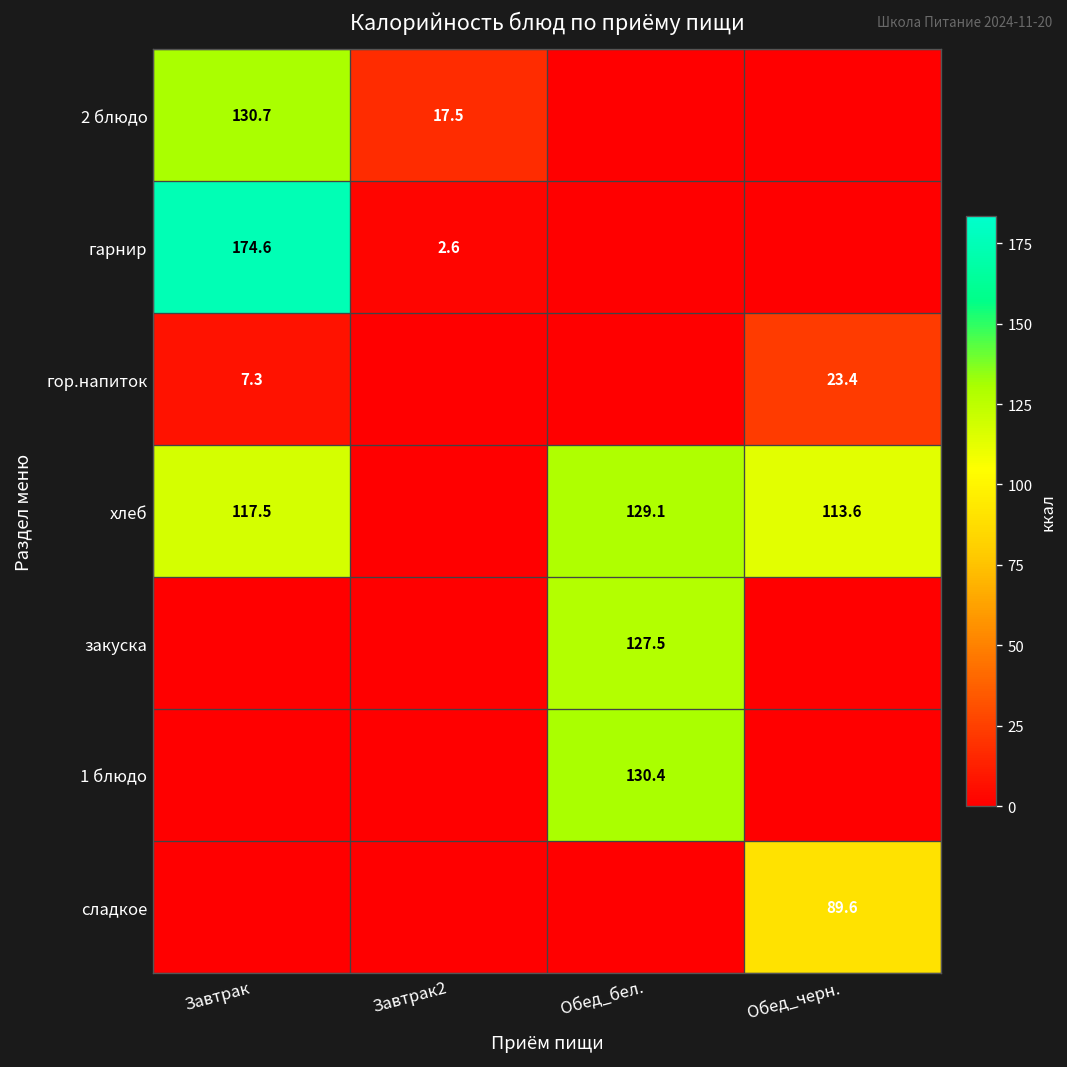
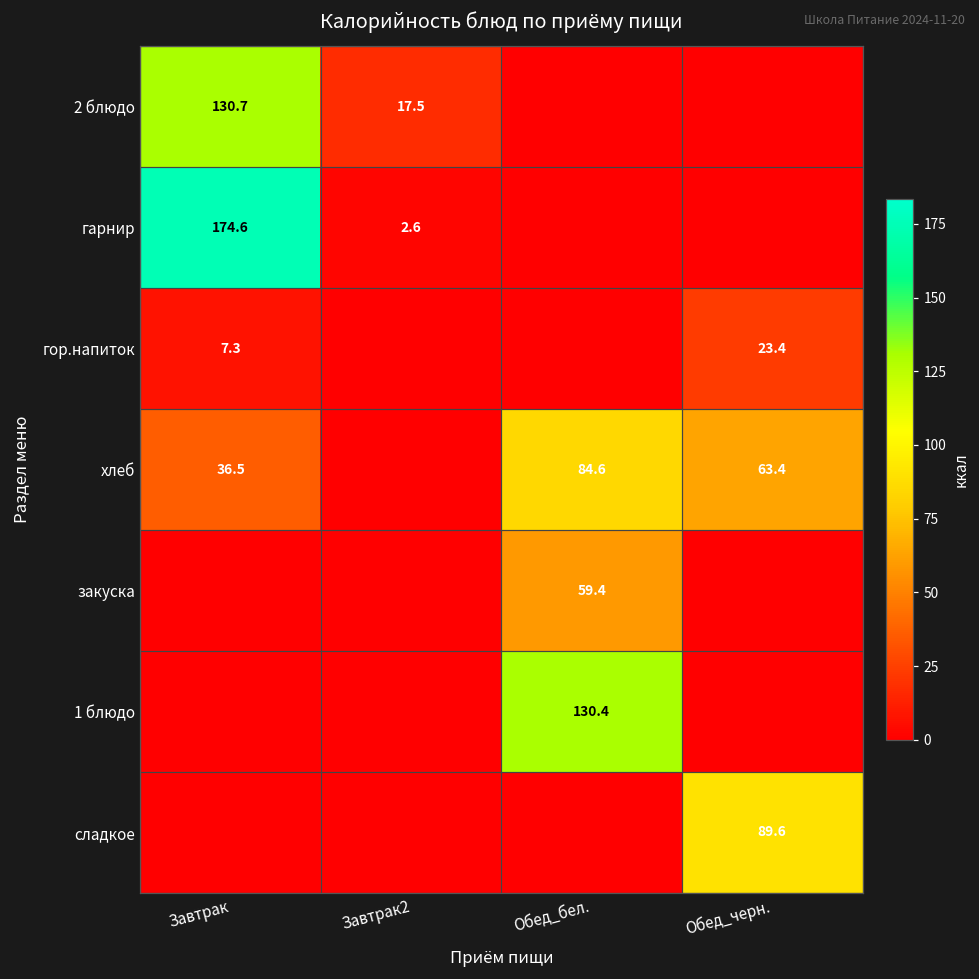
хлеб, Завтрак: 117.5 -> 36.5
хлеб, Обед_бел.: 129.1 -> 84.6
хлеб, Обед_черн.: 113.6 -> 63.4
закуска, Обед_бел.: 127.5 -> 59.4
